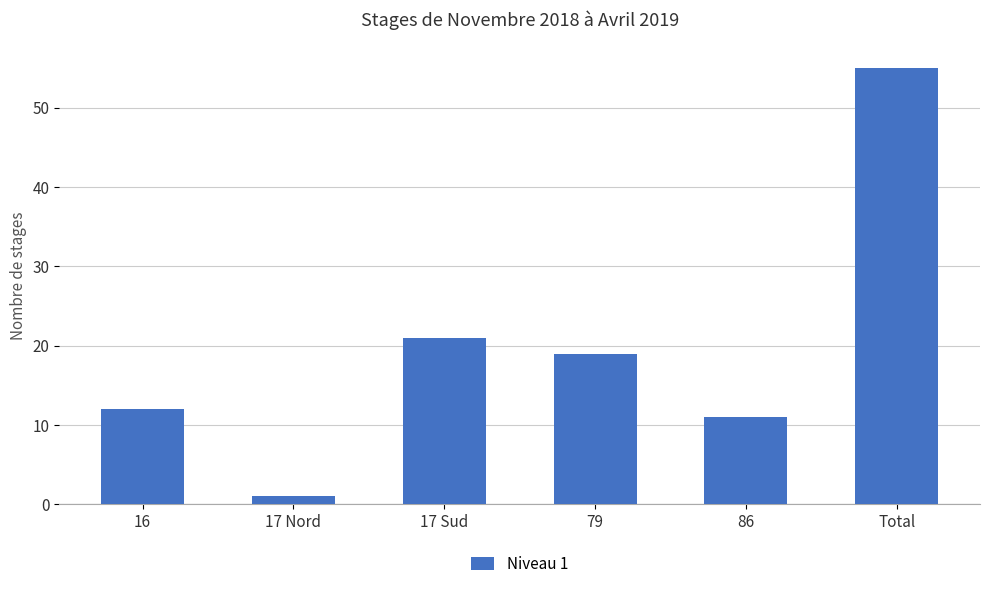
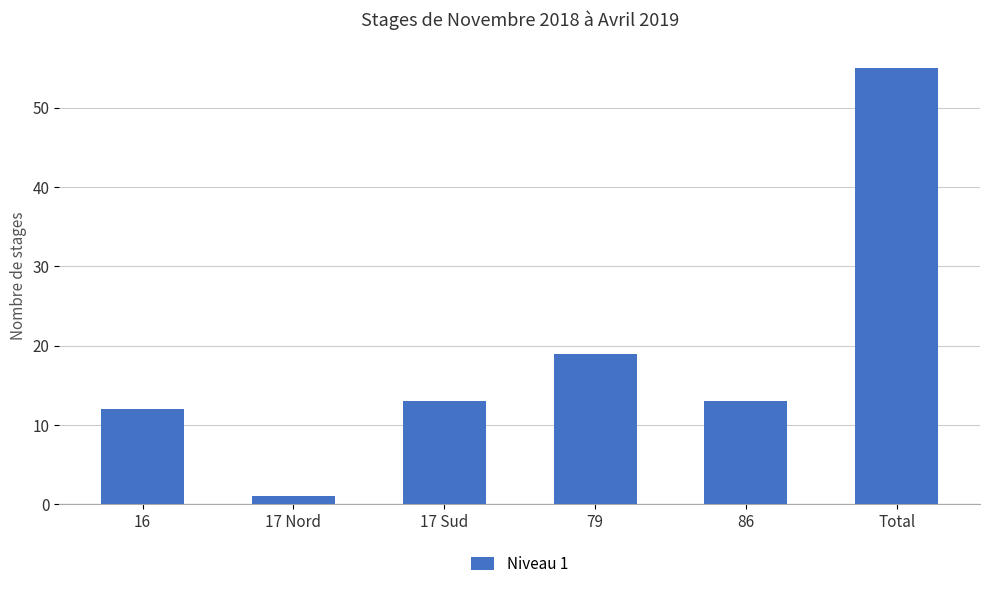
17 Sud: 21 -> 13
86: 11 -> 13
